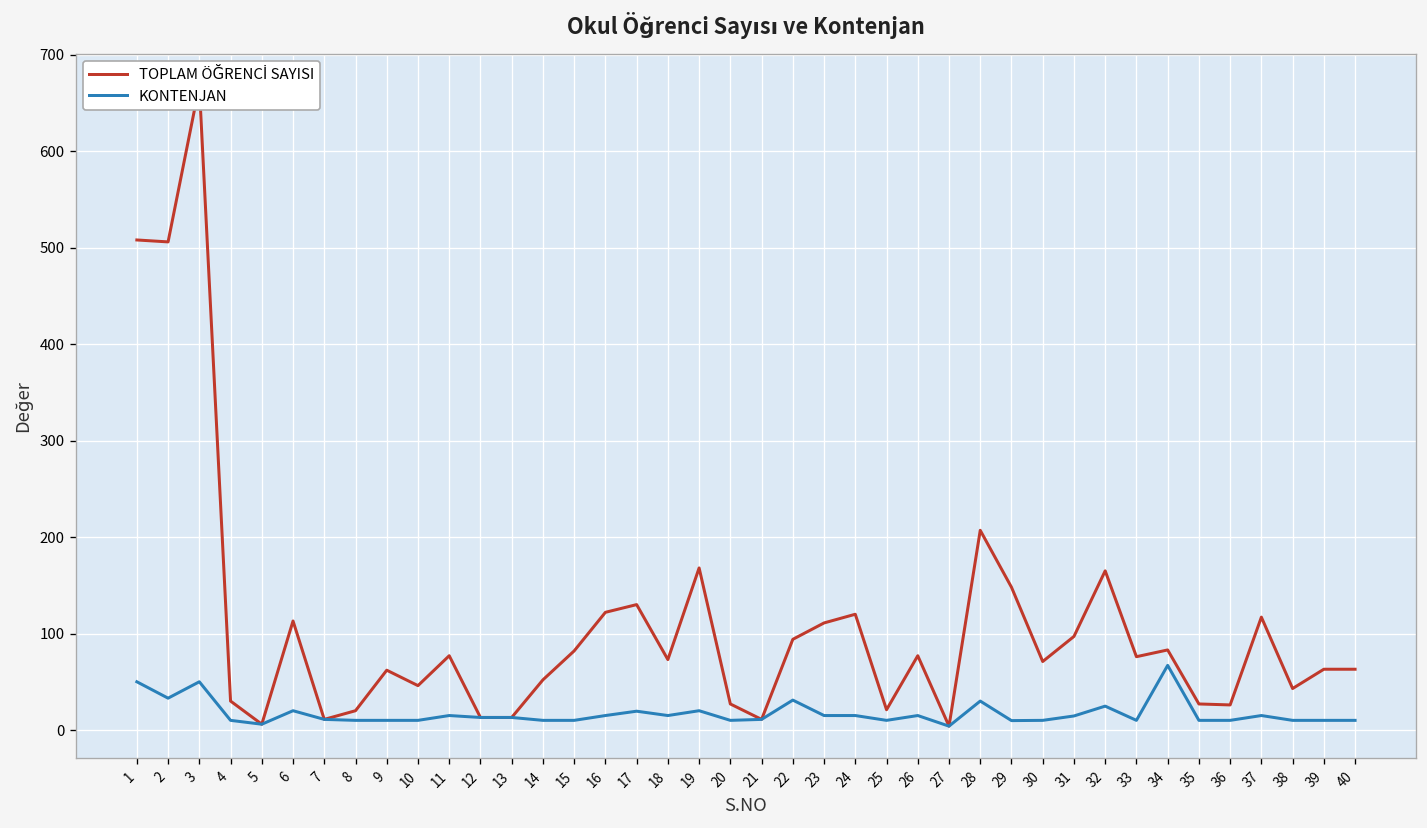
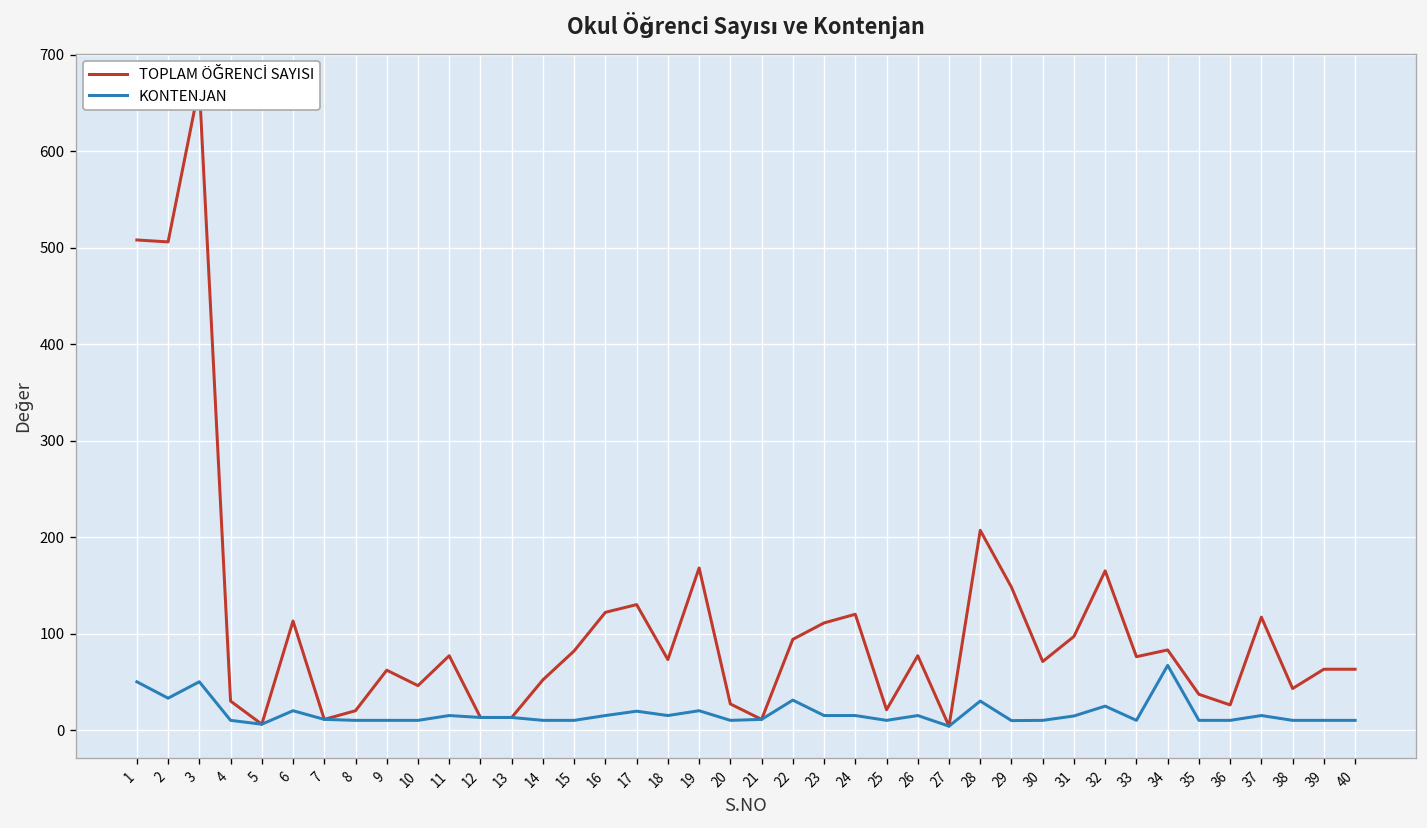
TOPLAM ÖĞRENCİ SAYISI, 35: 30 -> 40
